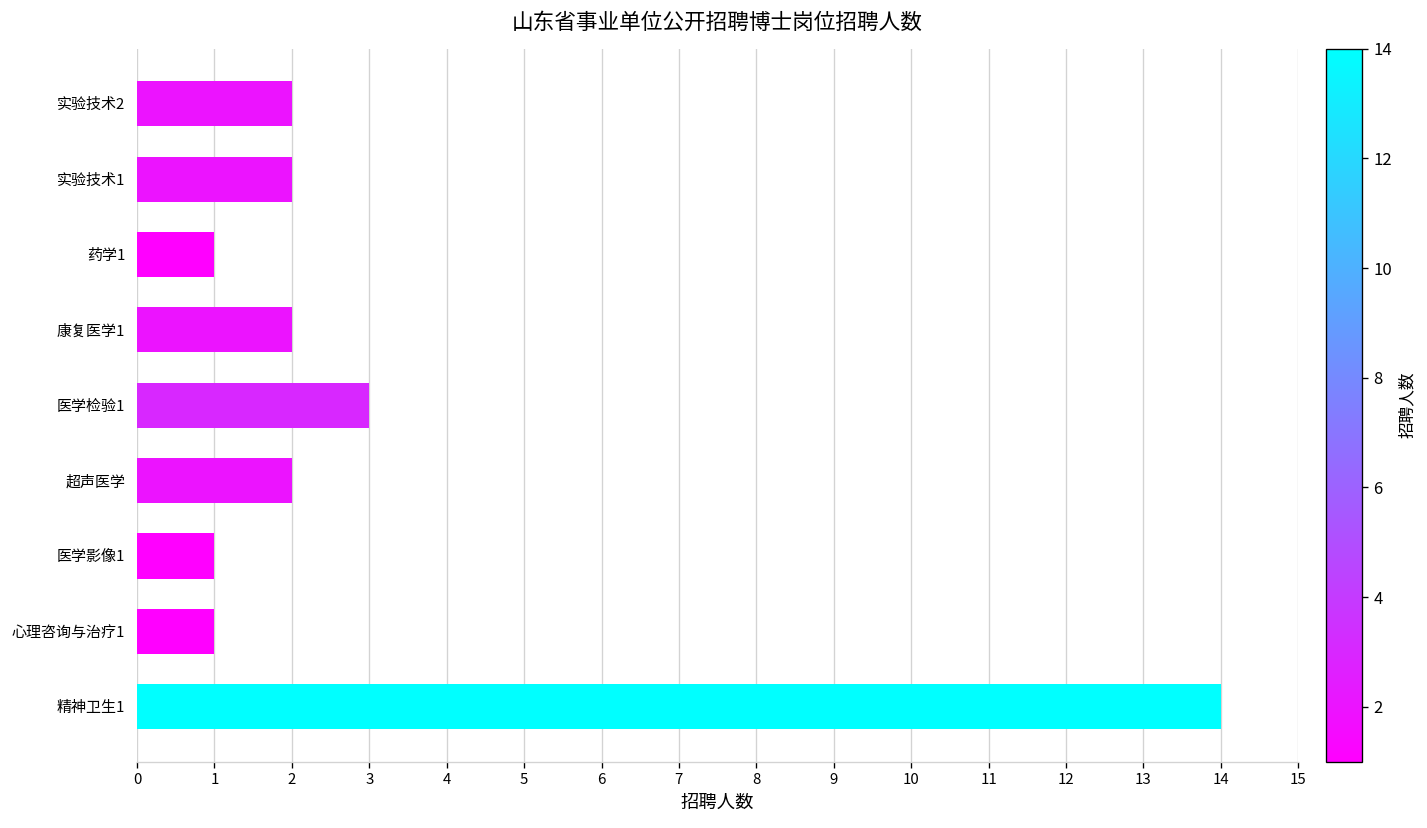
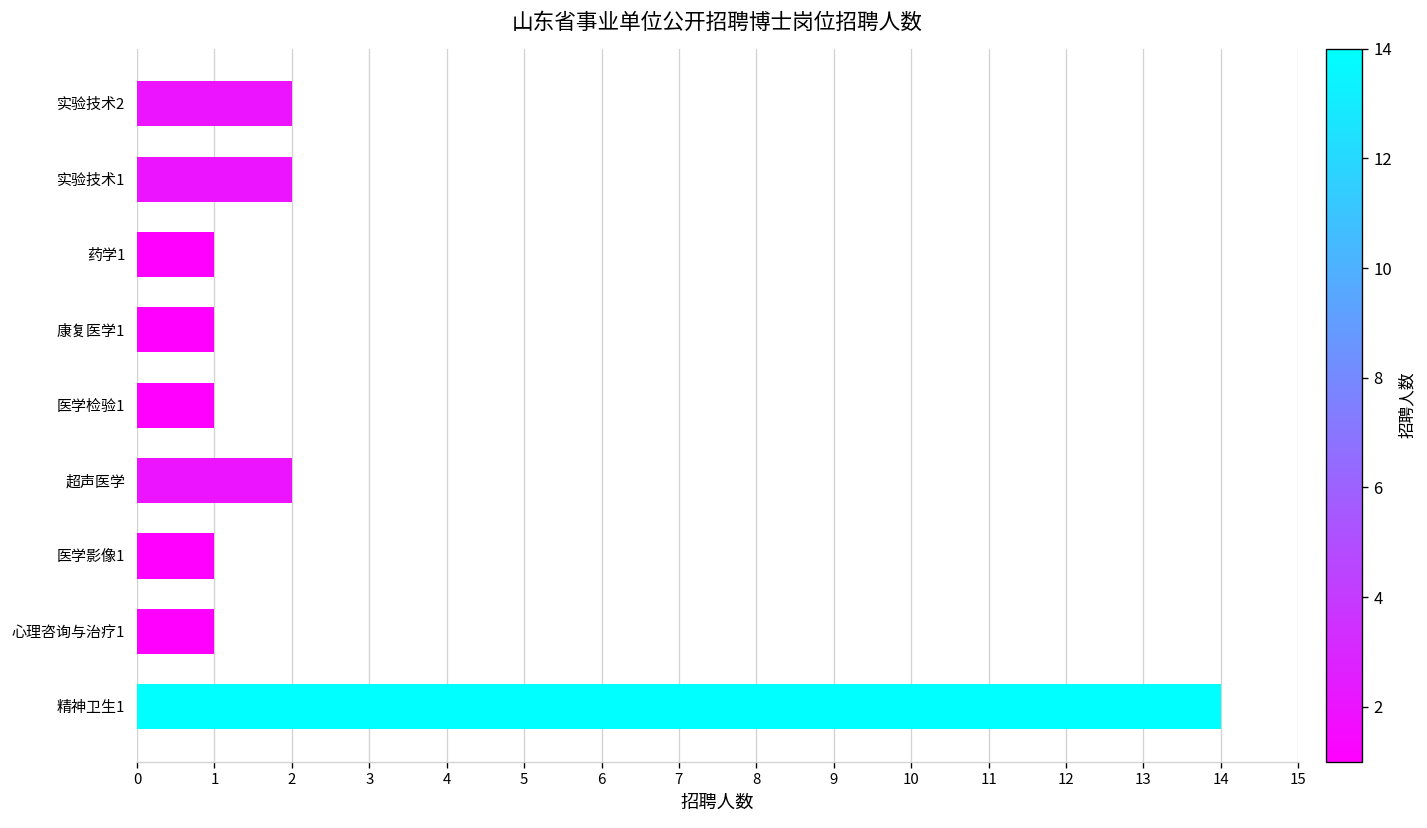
康复医学1: 2 -> 1
医学检验1: 3 -> 1
